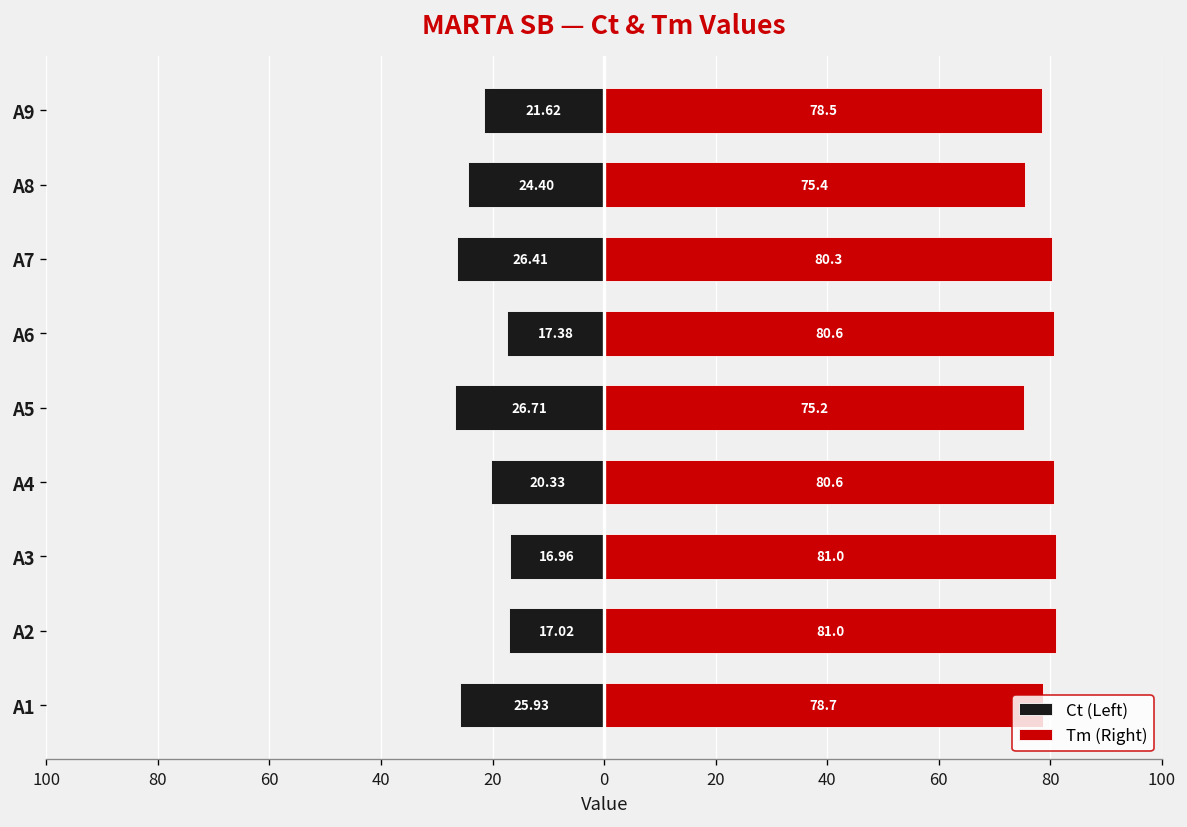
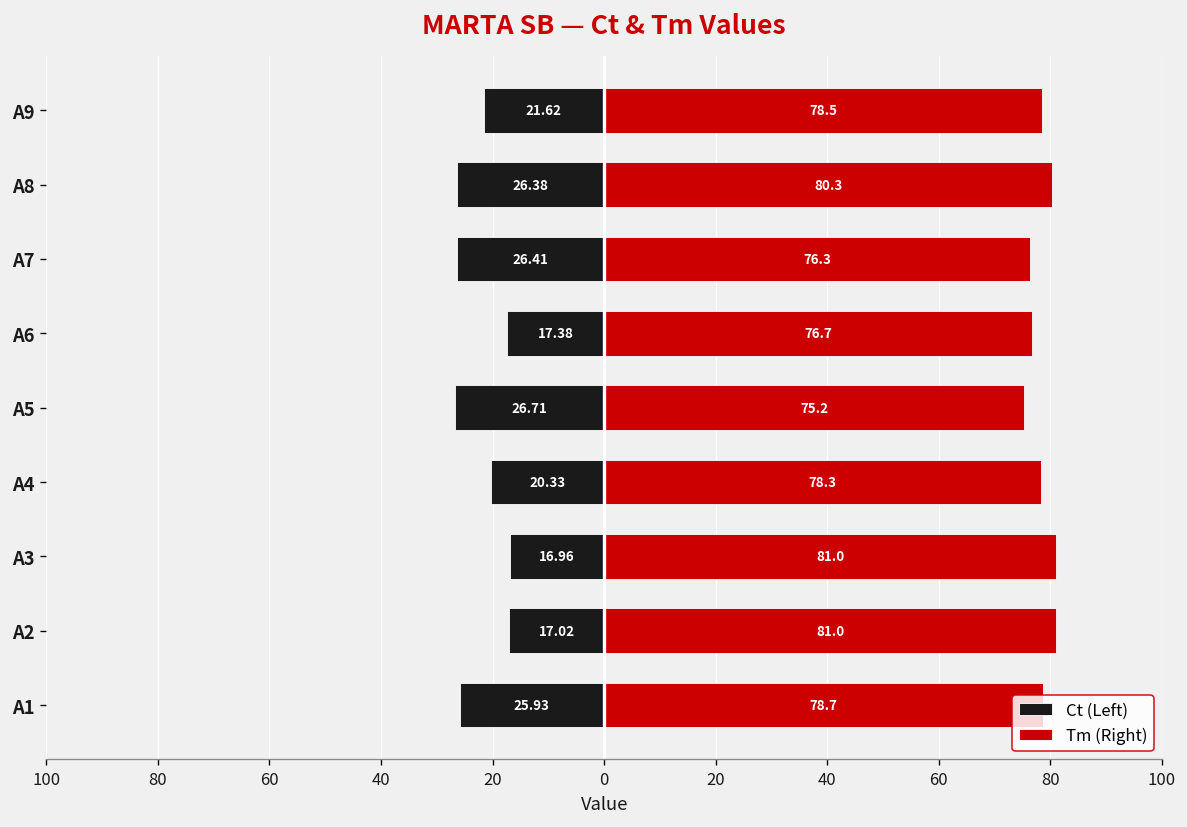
Ct (Left), A8: 24.40 -> 26.38
Tm (Right), A8: 75.4 -> 80.3
Tm (Right), A7: 80.3 -> 76.3
Tm (Right), A6: 80.6 -> 76.7
Tm (Right), A4: 80.6 -> 78.3
